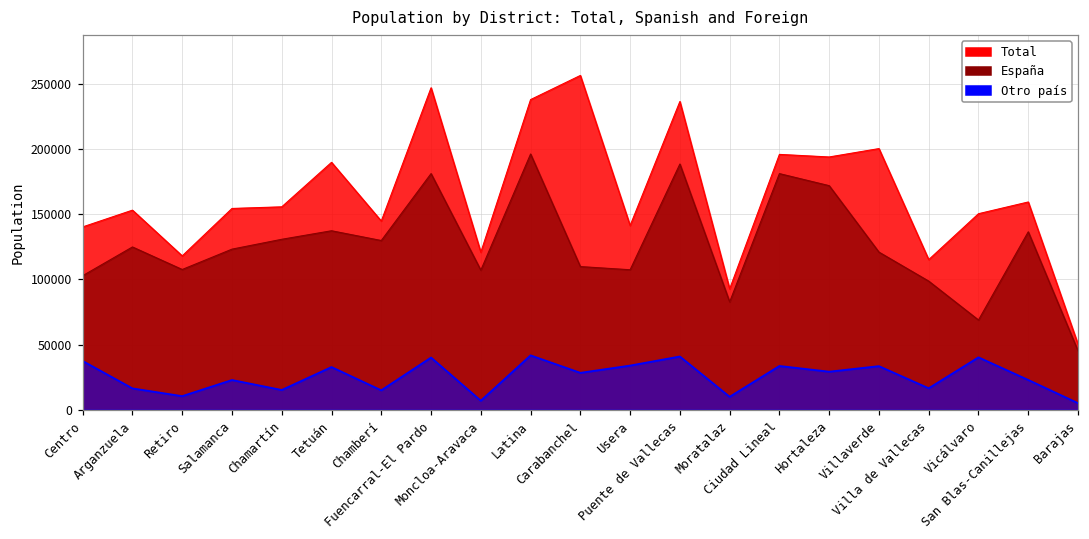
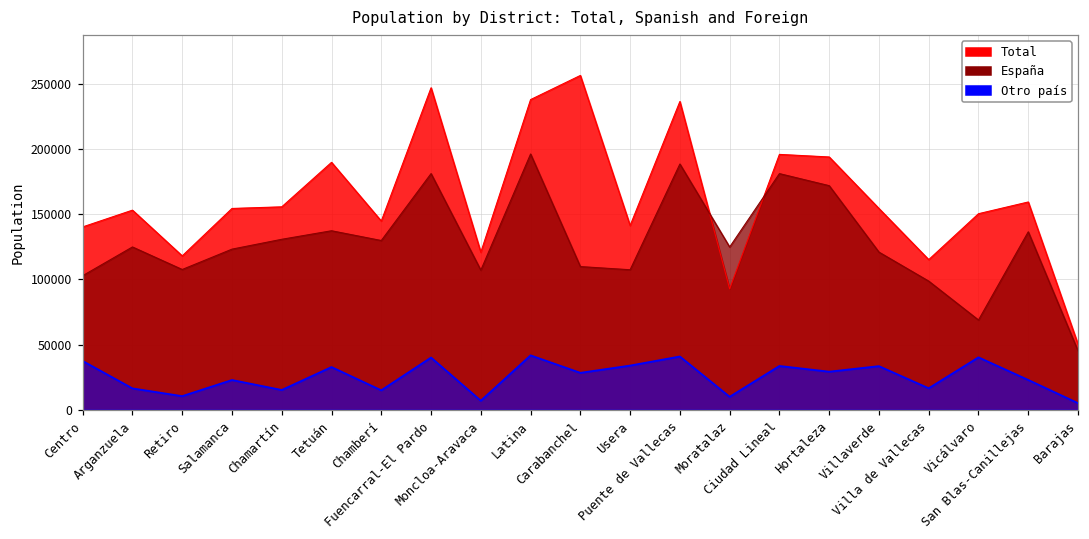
España, Moratalaz: 83000 -> 125000
Total, Villaverde: 200000 -> 154000
